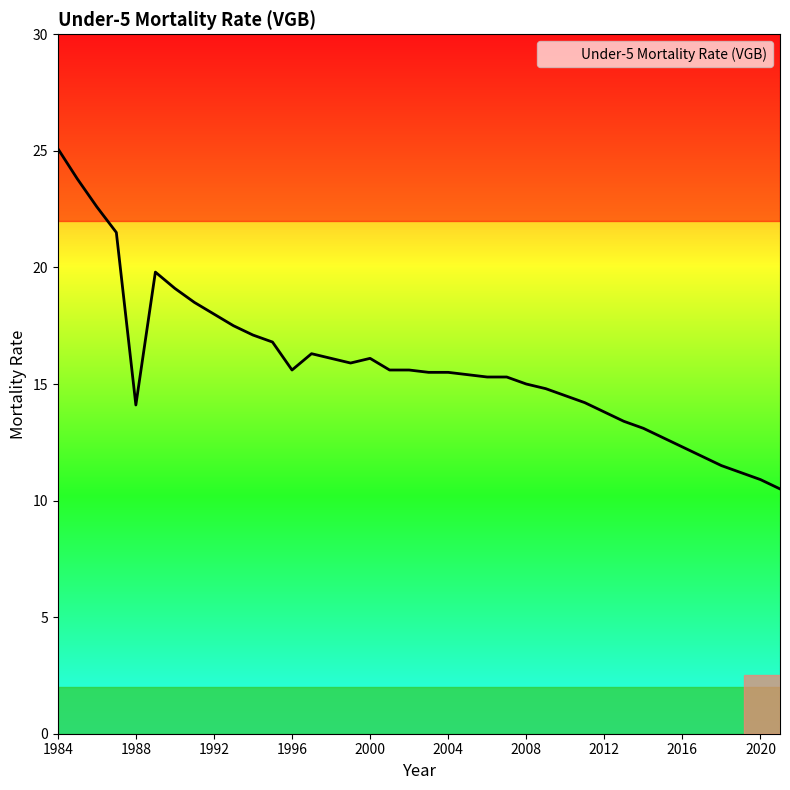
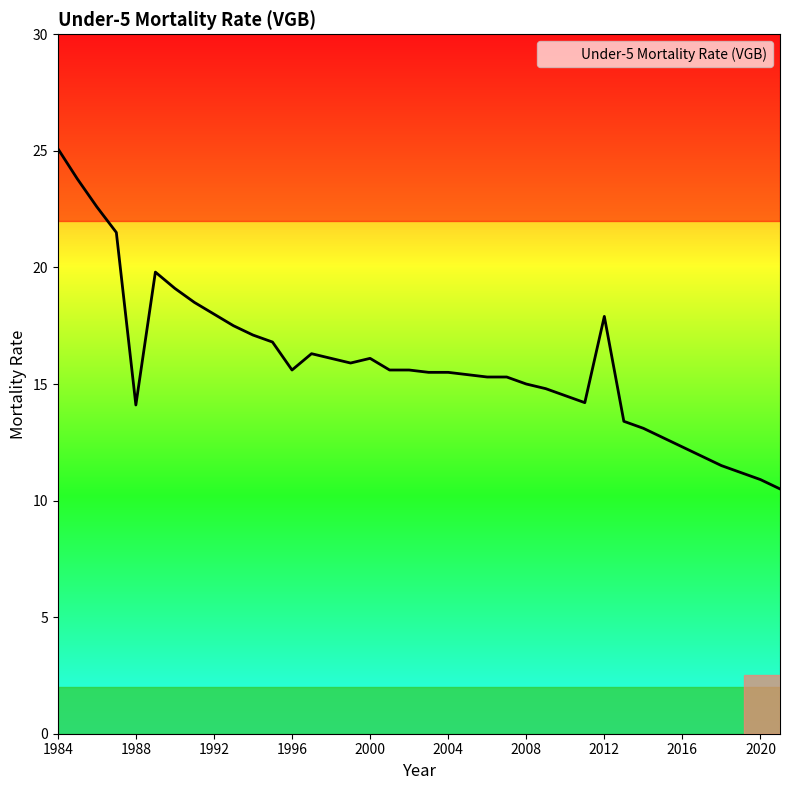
2012: 13.8 -> 17.9
